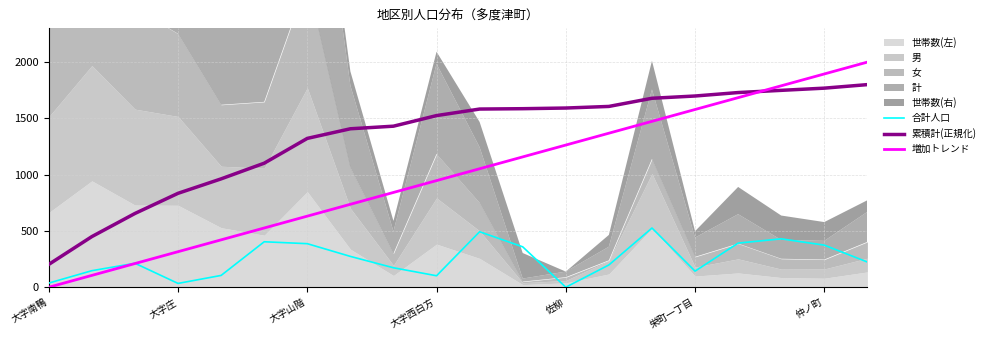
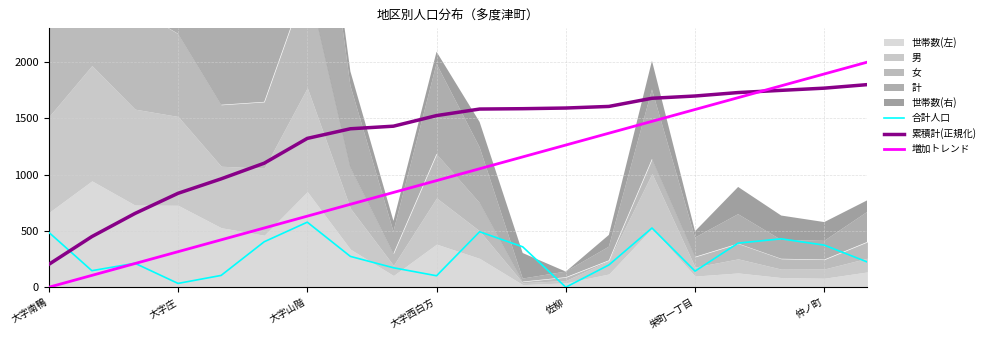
合計人口, 大字南鴨: 40 -> 490
合計人口, 大字山階: 390 -> 580
